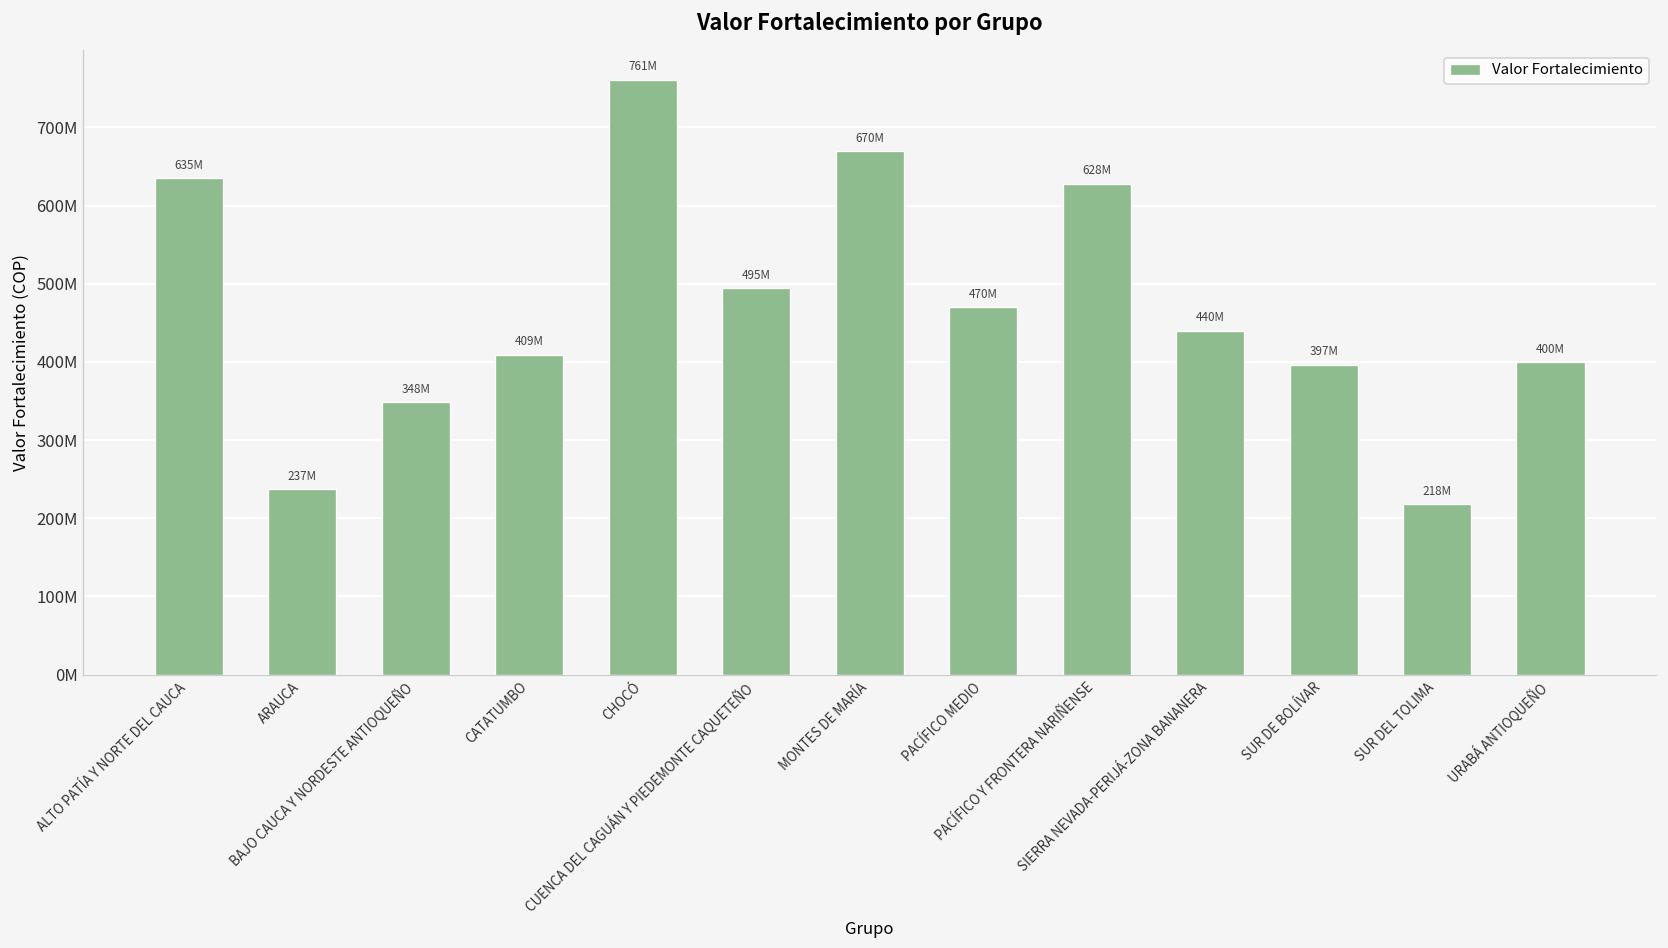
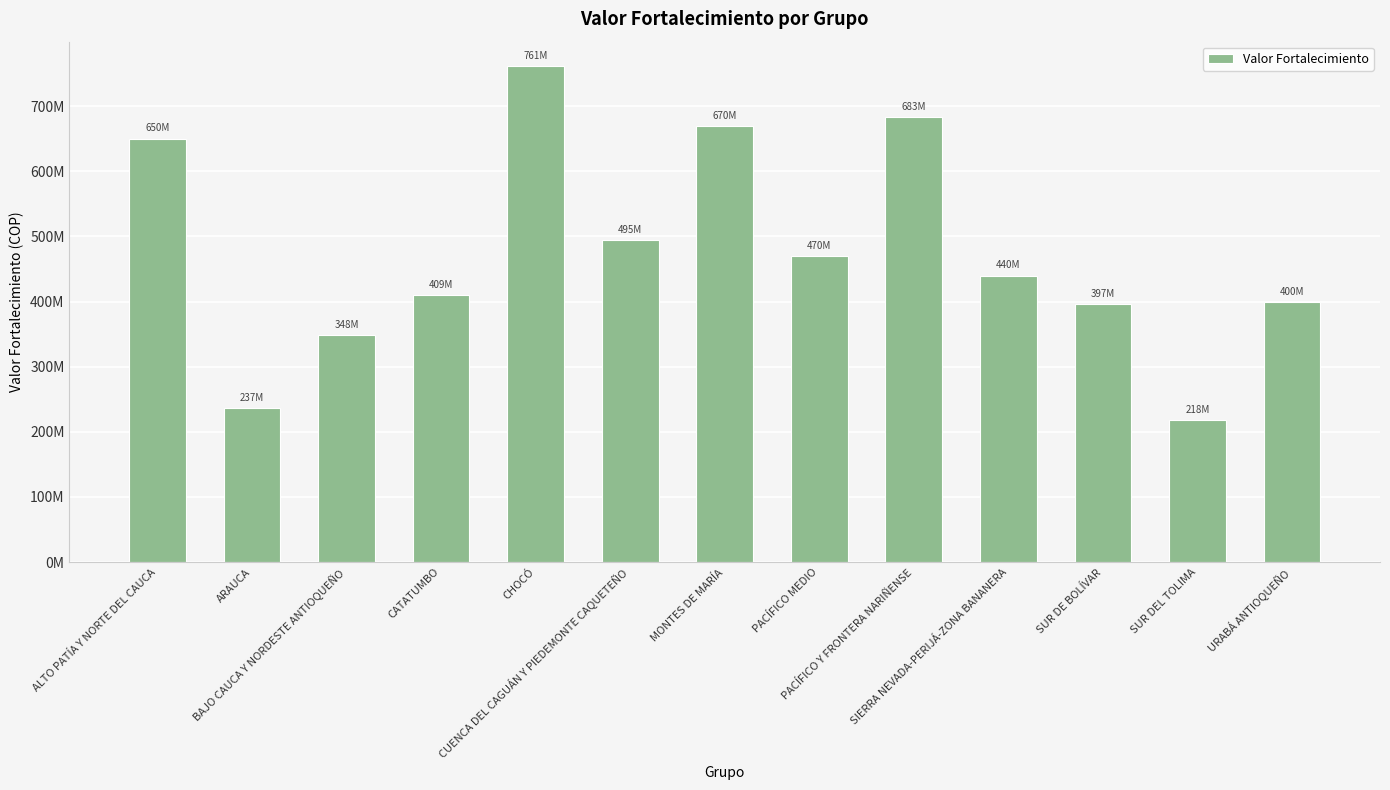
ALTO PATÍA Y NORTE DEL CAUCA: 635M -> 650M
PACÍFICO Y FRONTERA NARIÑENSE: 628M -> 683M
